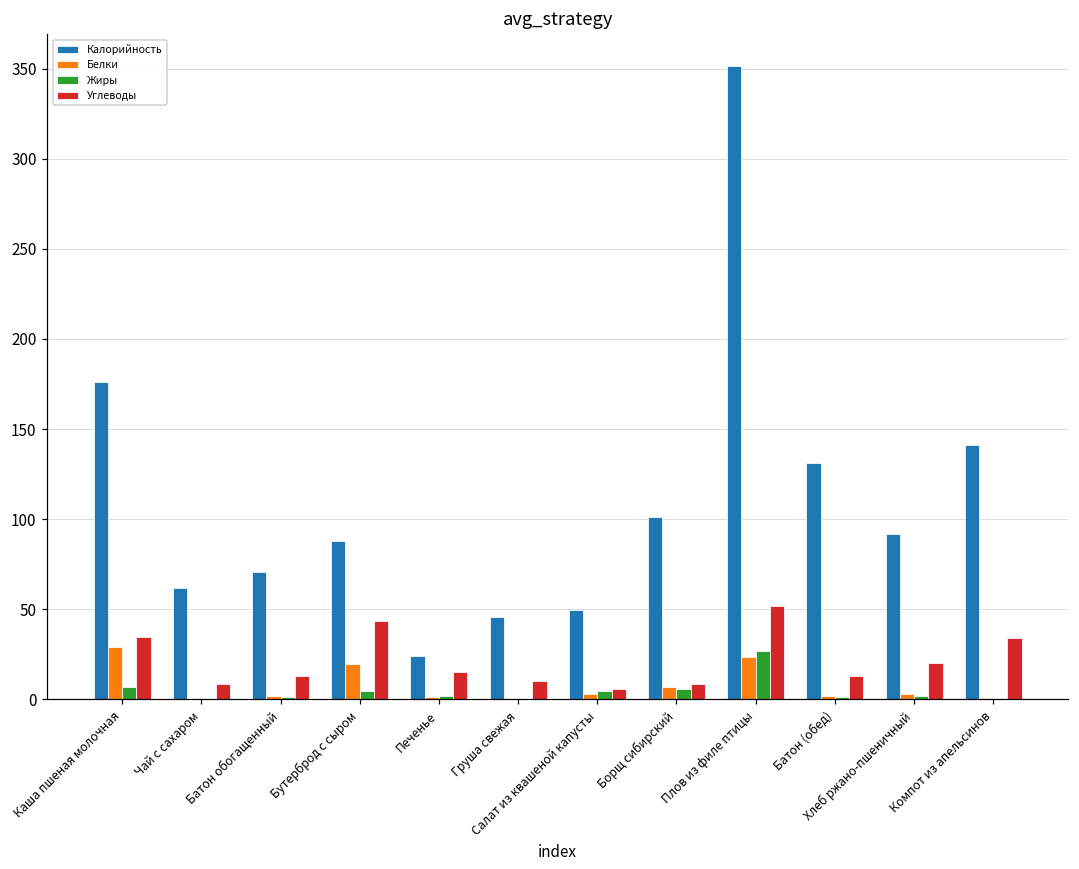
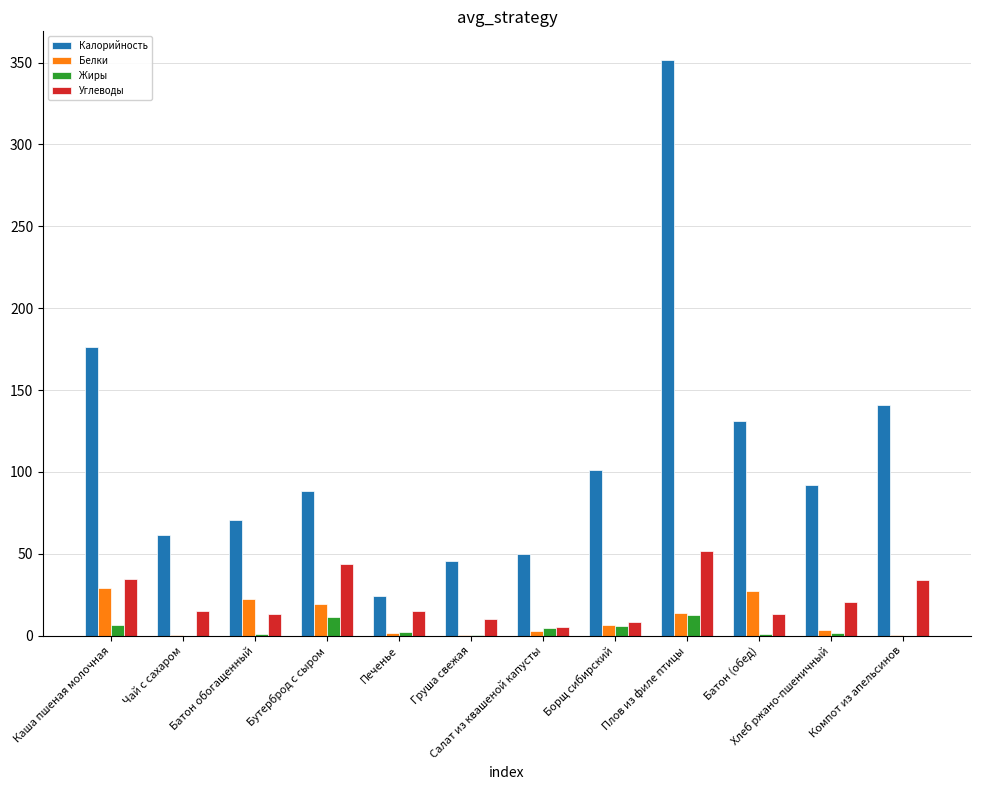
Углеводы, Чай с сахаром: 9 -> 15
Белки, Батон обогащенный: 2 -> 23
Жиры, Бутерброд с сыром: 5 -> 11
Белки, Плов из филе птицы: 23 -> 14
Жиры, Плов из филе птицы: 27 -> 13
Белки, Батон (обед): 2 -> 27
